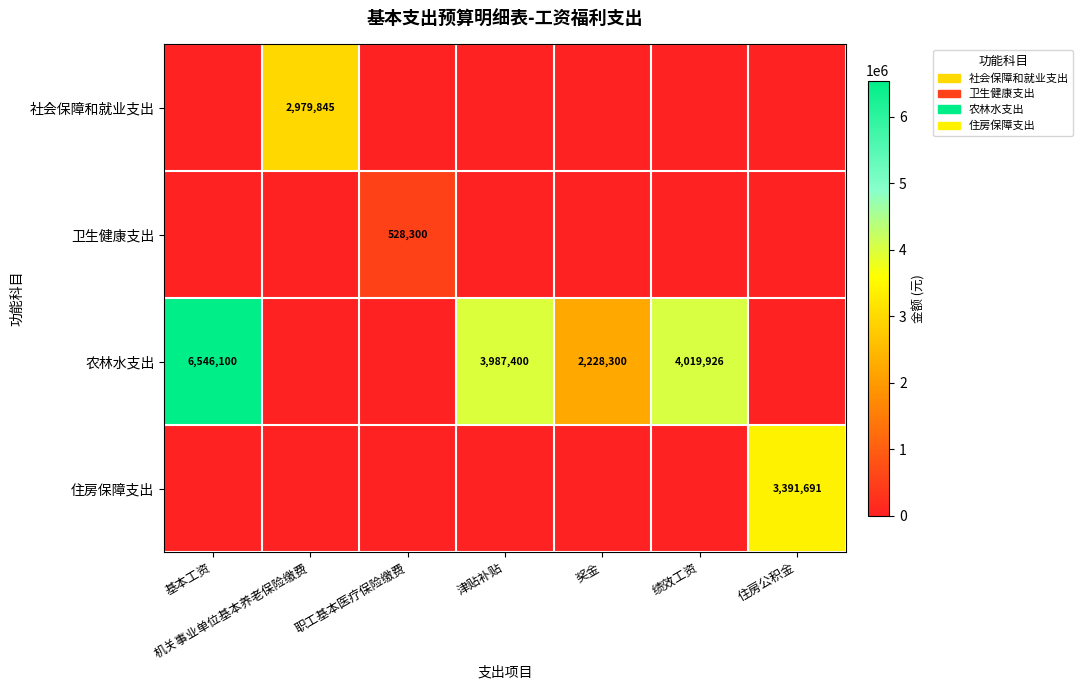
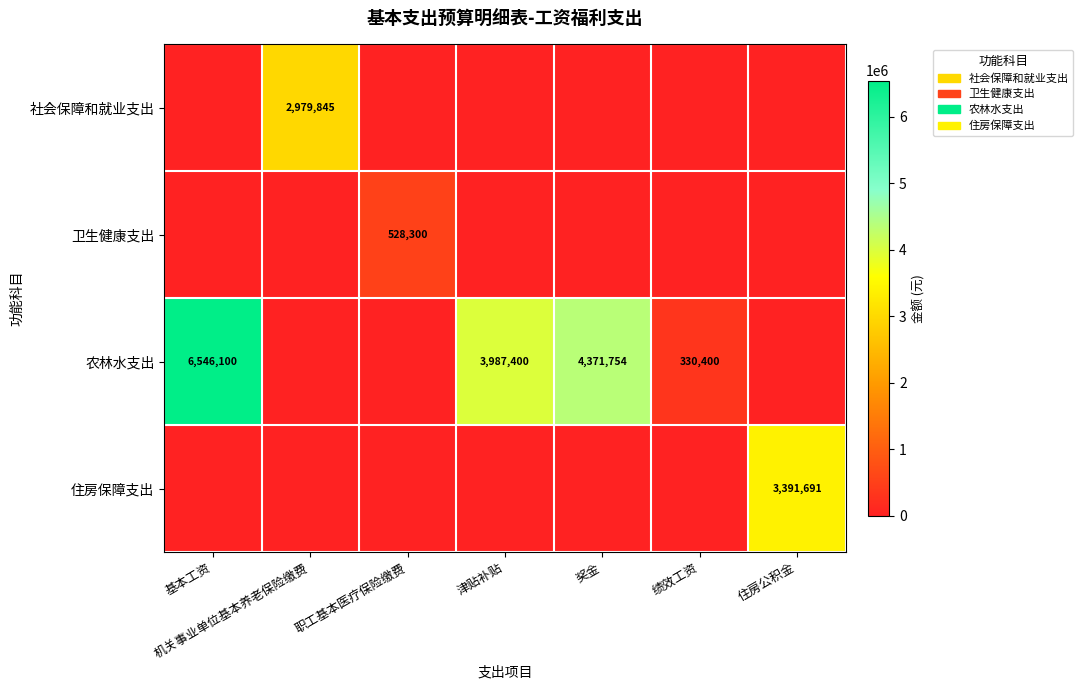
农林水支出, 奖金: 2,228,300 -> 4,371,754
农林水支出, 绩效工资: 4,019,926 -> 330,400
